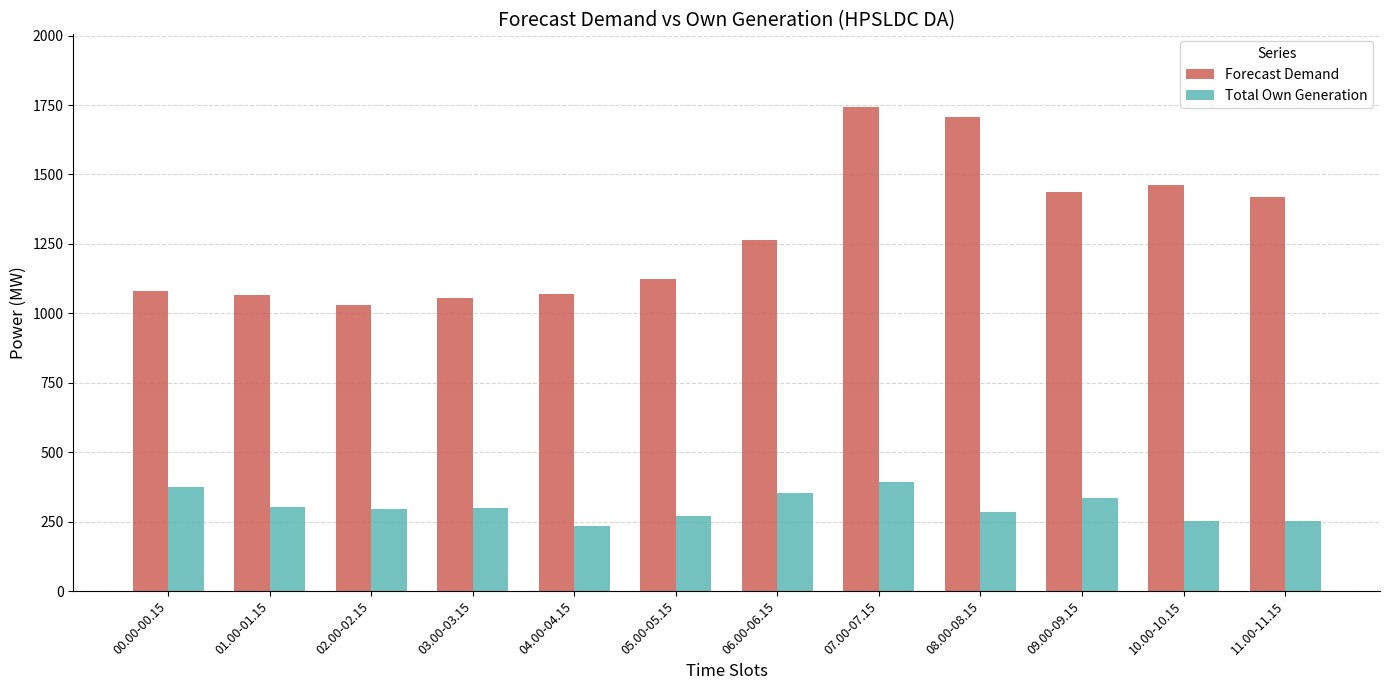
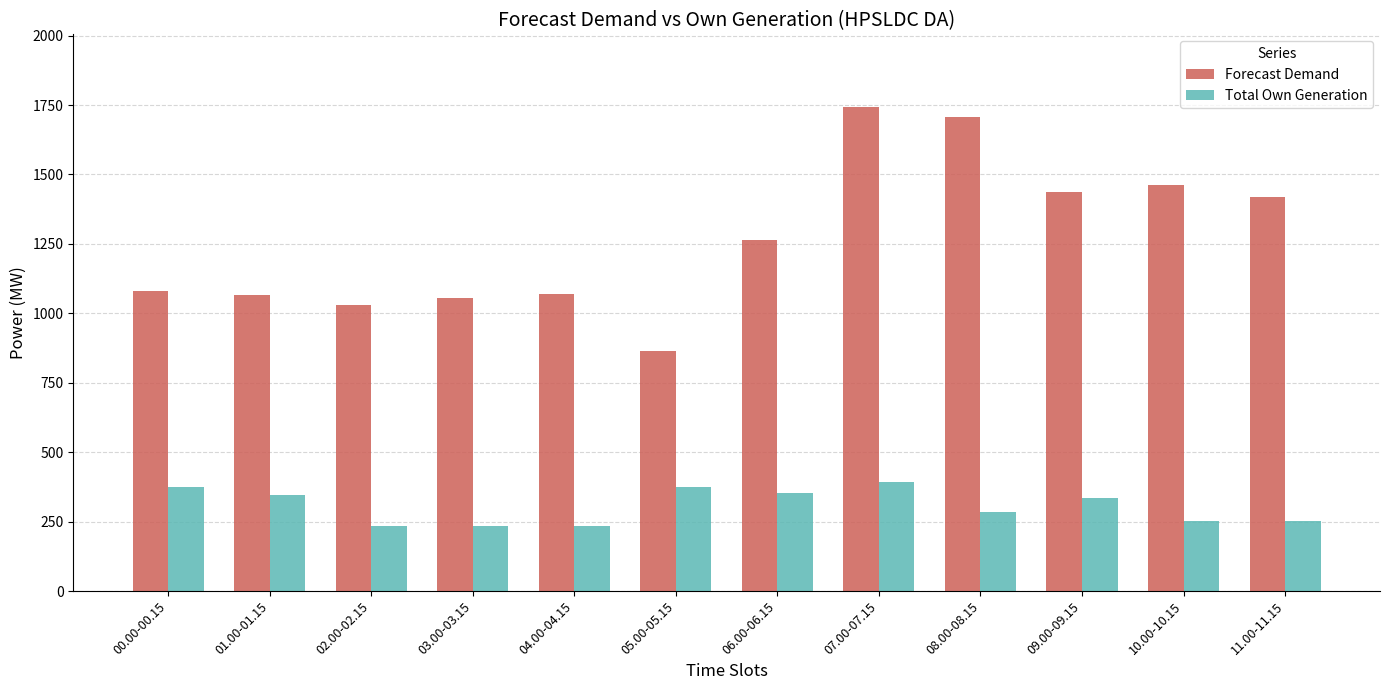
Total Own Generation, 01.00-01.15: 300 -> 350
Total Own Generation, 02.00-02.15: 290 -> 230
Total Own Generation, 03.00-03.15: 300 -> 230
Forecast Demand, 05.00-05.15: 1130 -> 860
Total Own Generation, 05.00-05.15: 270 -> 370
